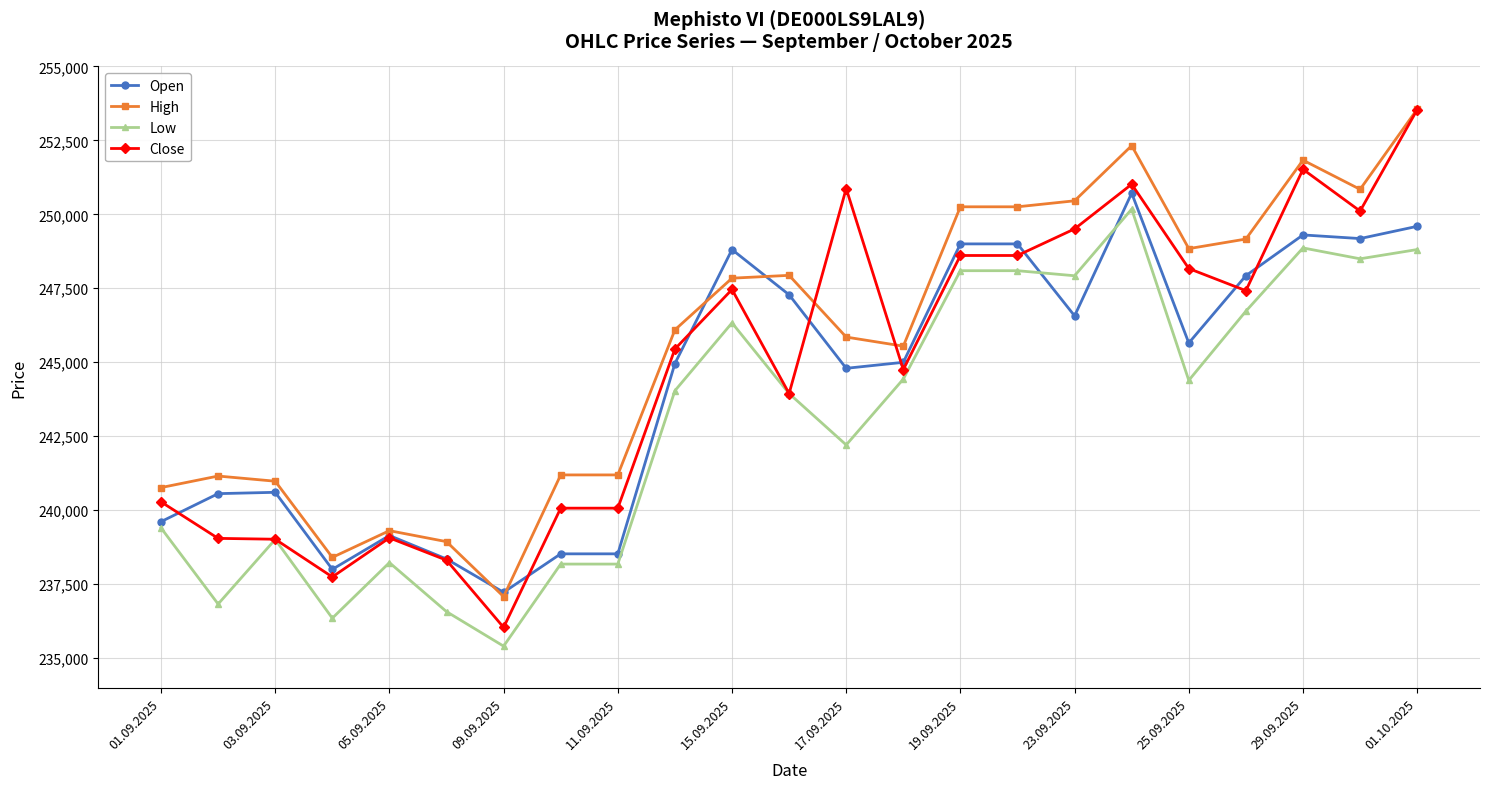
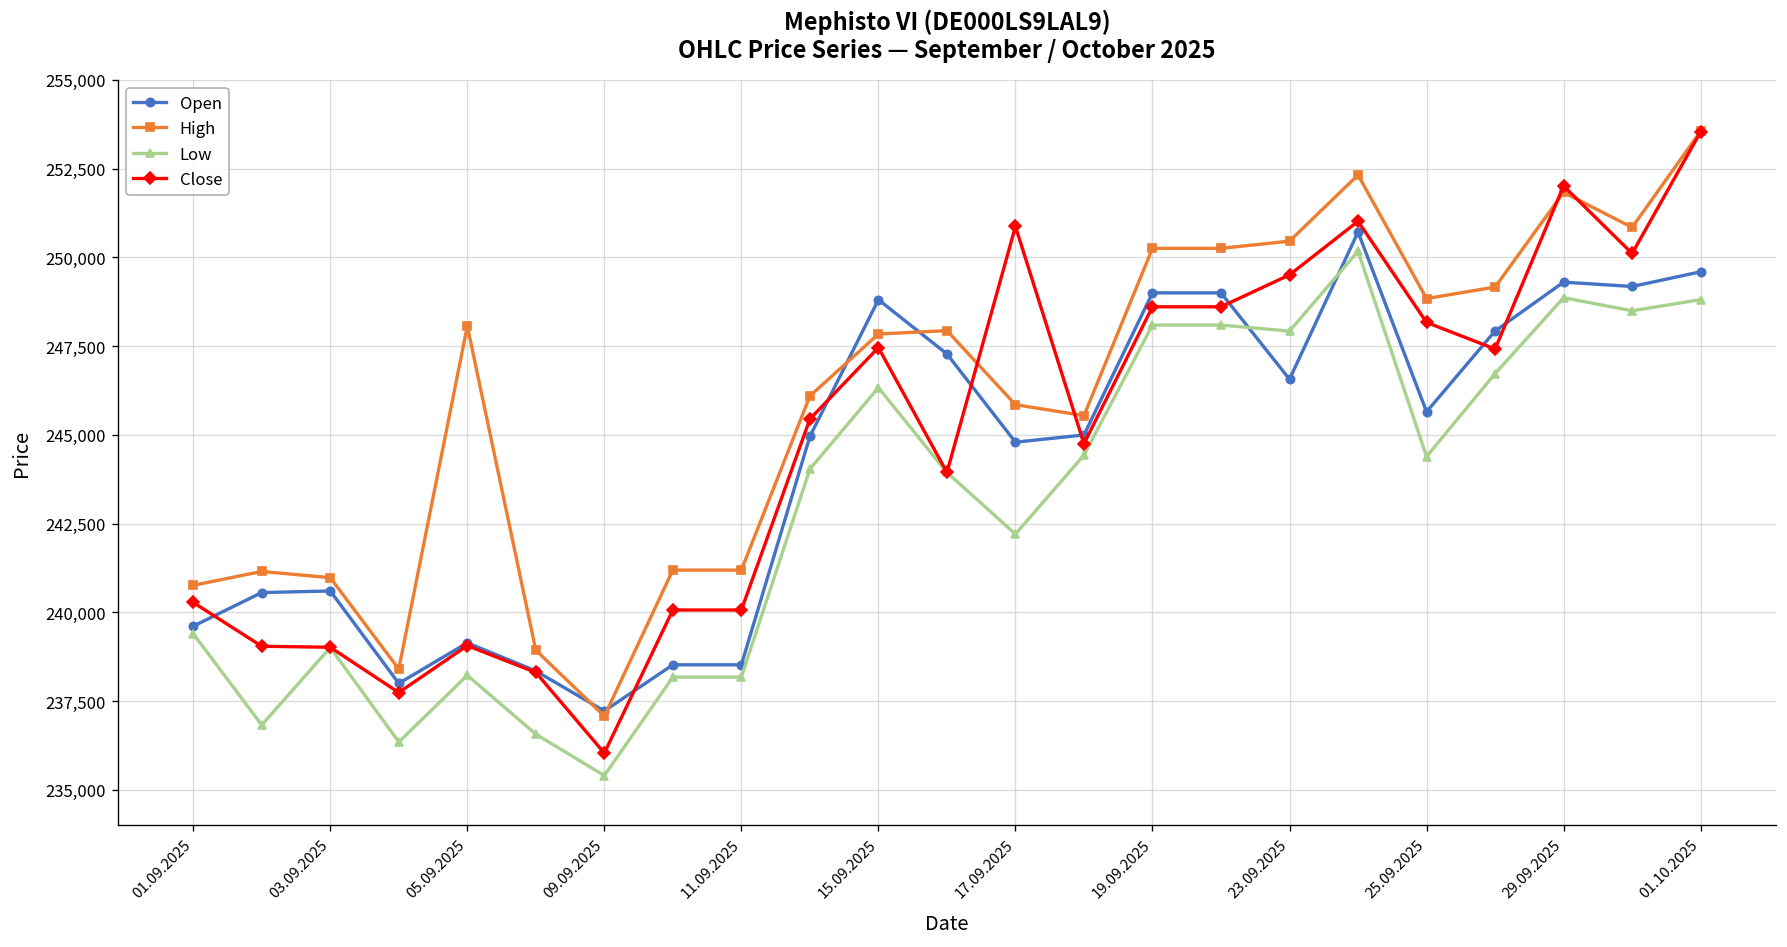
High, 05.09.2025: 239,300 -> 248,100
Close, 29.09.2025: 251,500 -> 252,000
